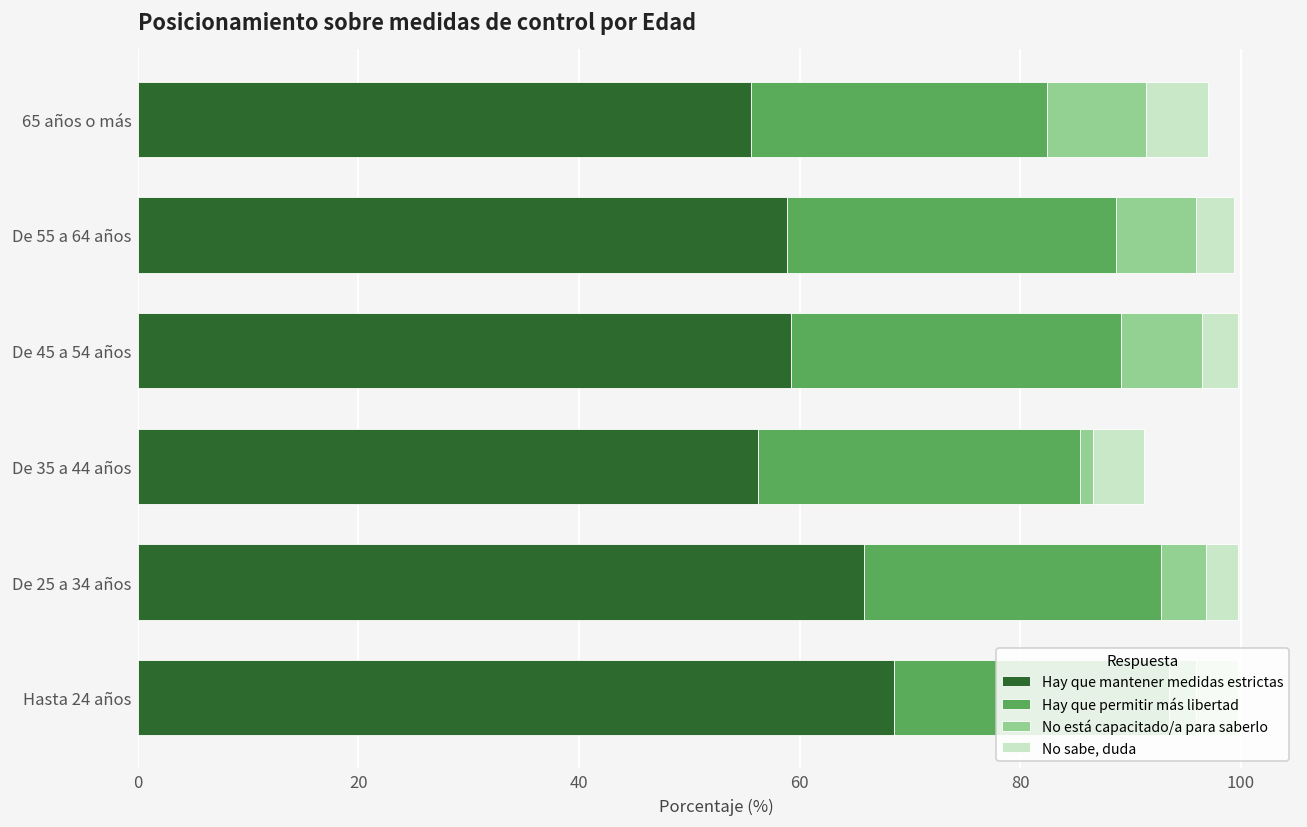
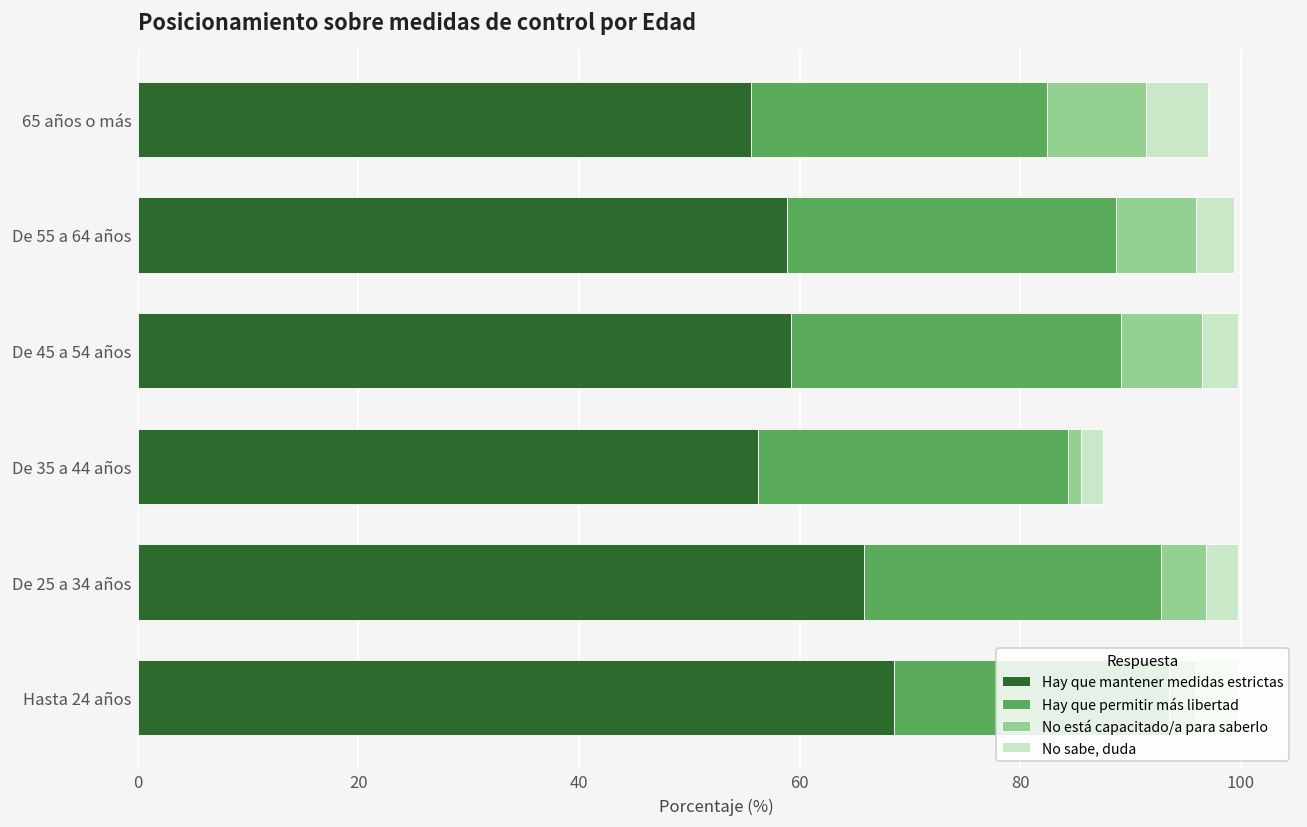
Hay que permitir más libertad, De 35 a 44 años: 29 -> 28
No sabe, duda, De 35 a 44 años: 5 -> 2
